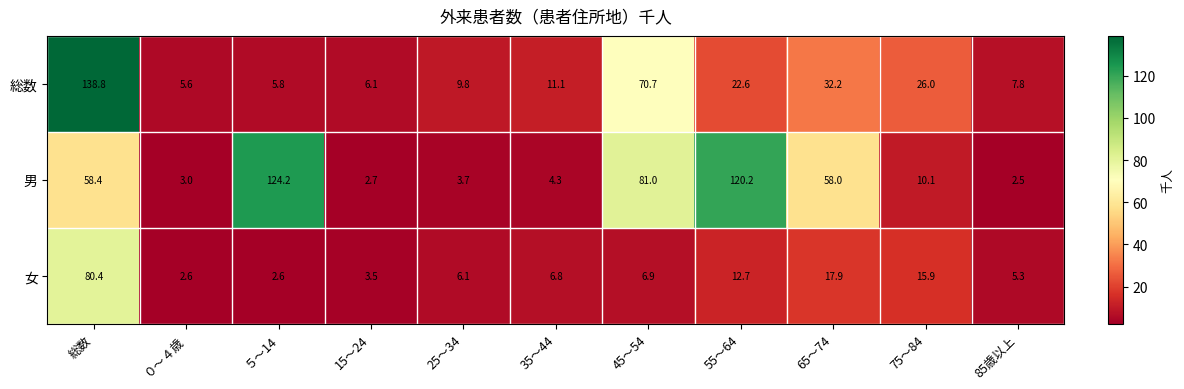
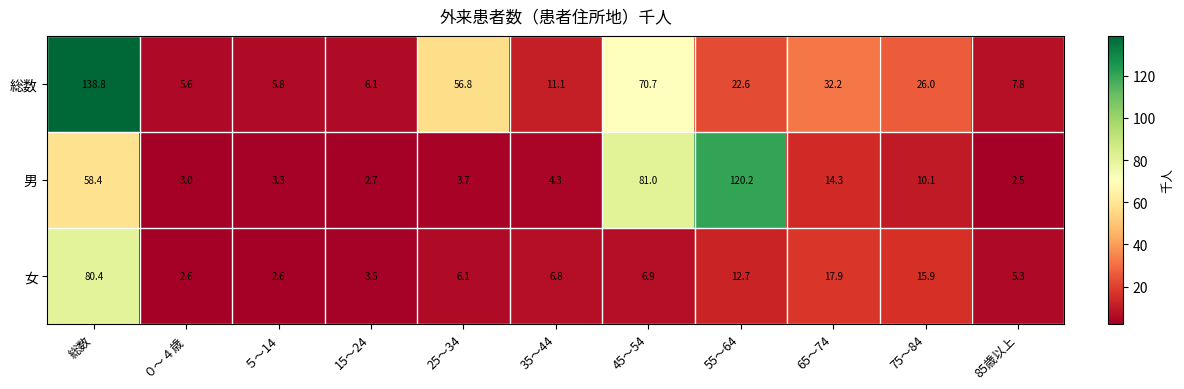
総数, 25～34: 9.8 -> 56.8
男, ５～14: 124.2 -> 3.3
男, 65～74: 58.0 -> 14.3
